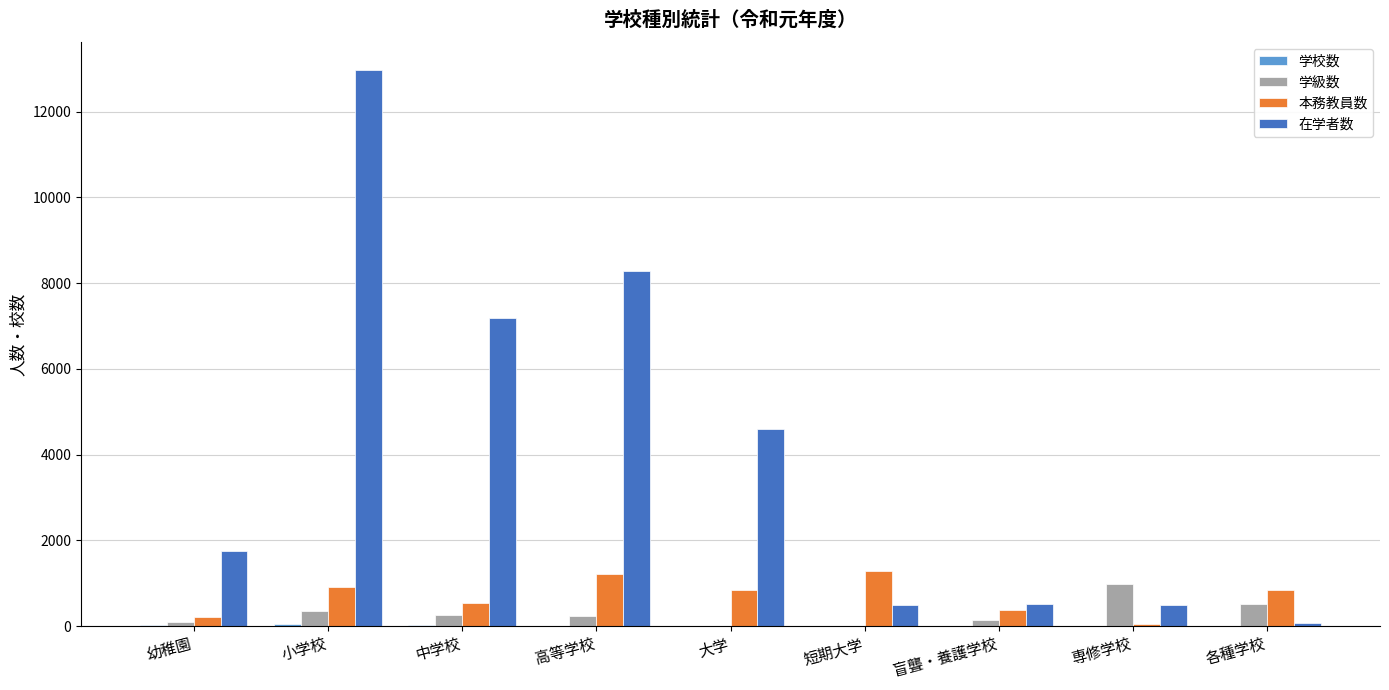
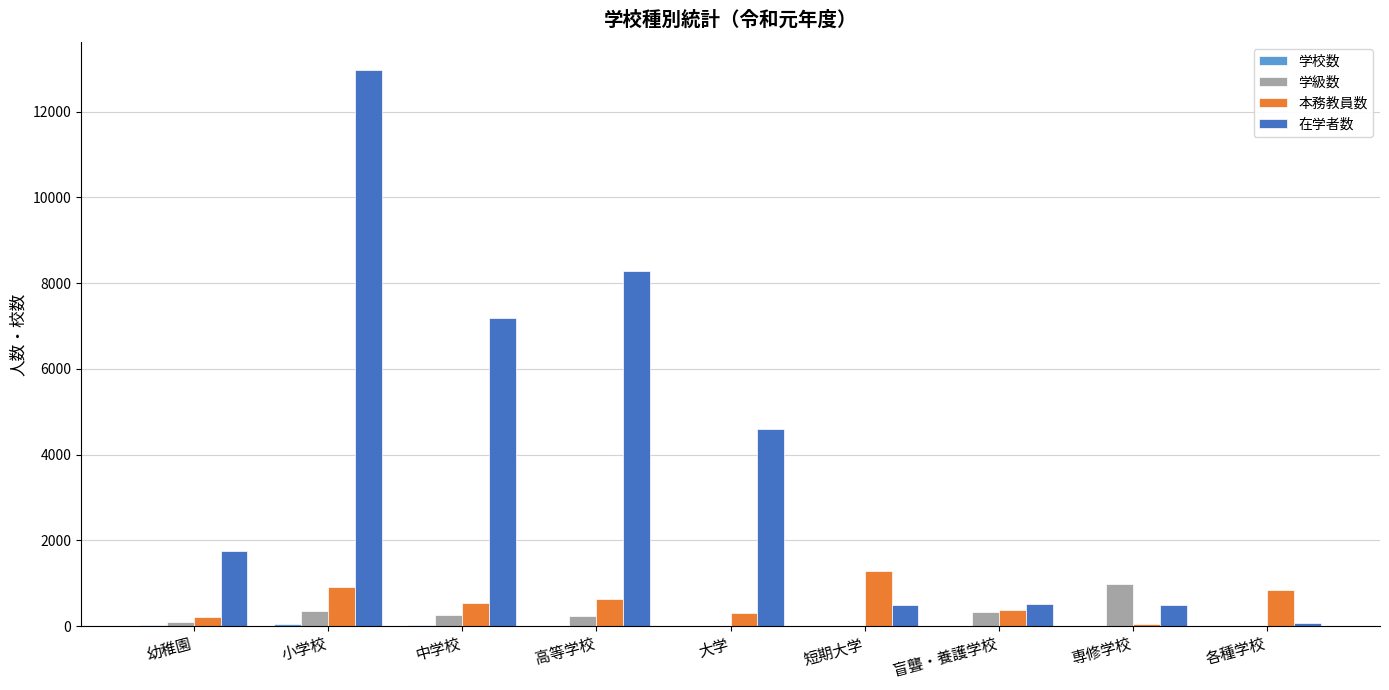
本務教員数, 高等学校: 1200 -> 600
本務教員数, 大学: 800 -> 300
学級数, 盲聾・養護学校: 100 -> 300
学級数, 各種学校: 500 -> 0
